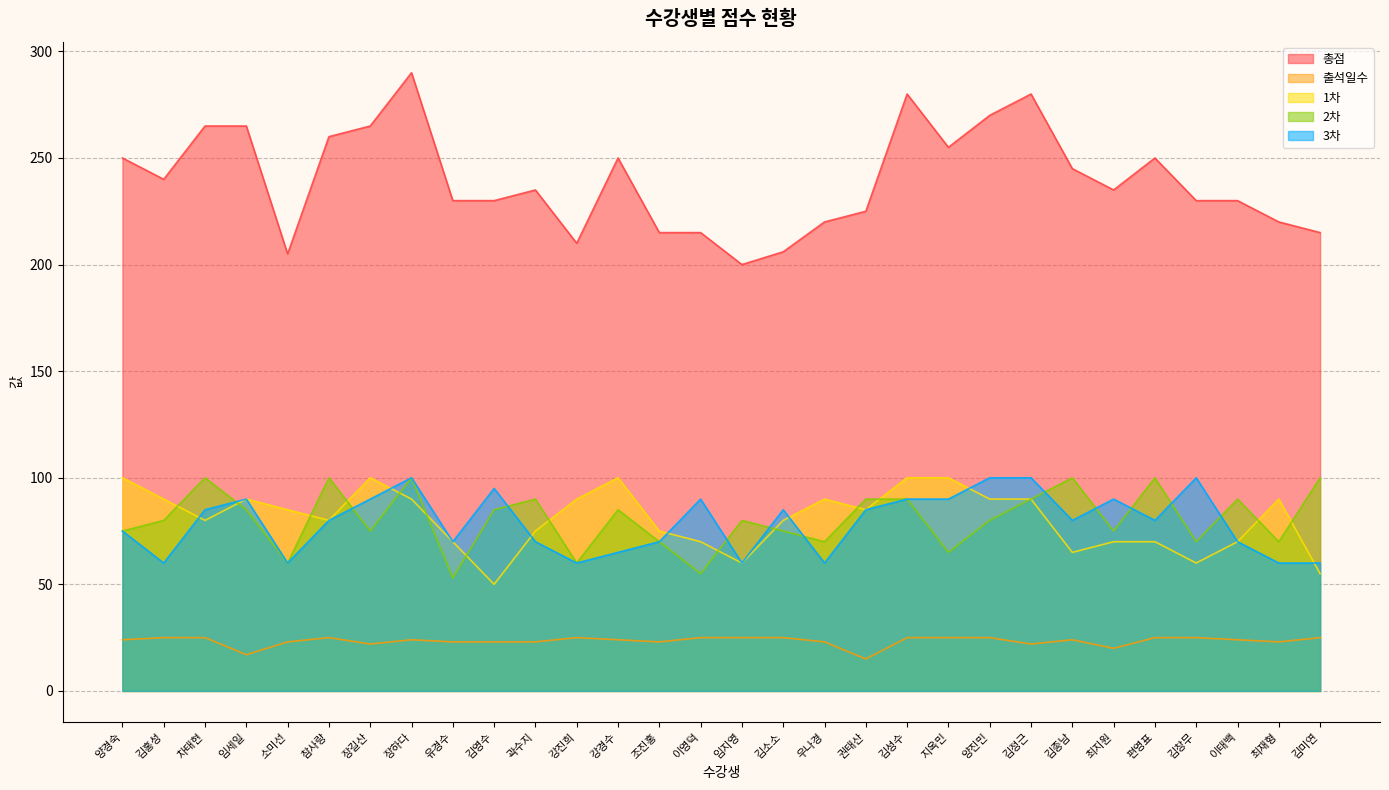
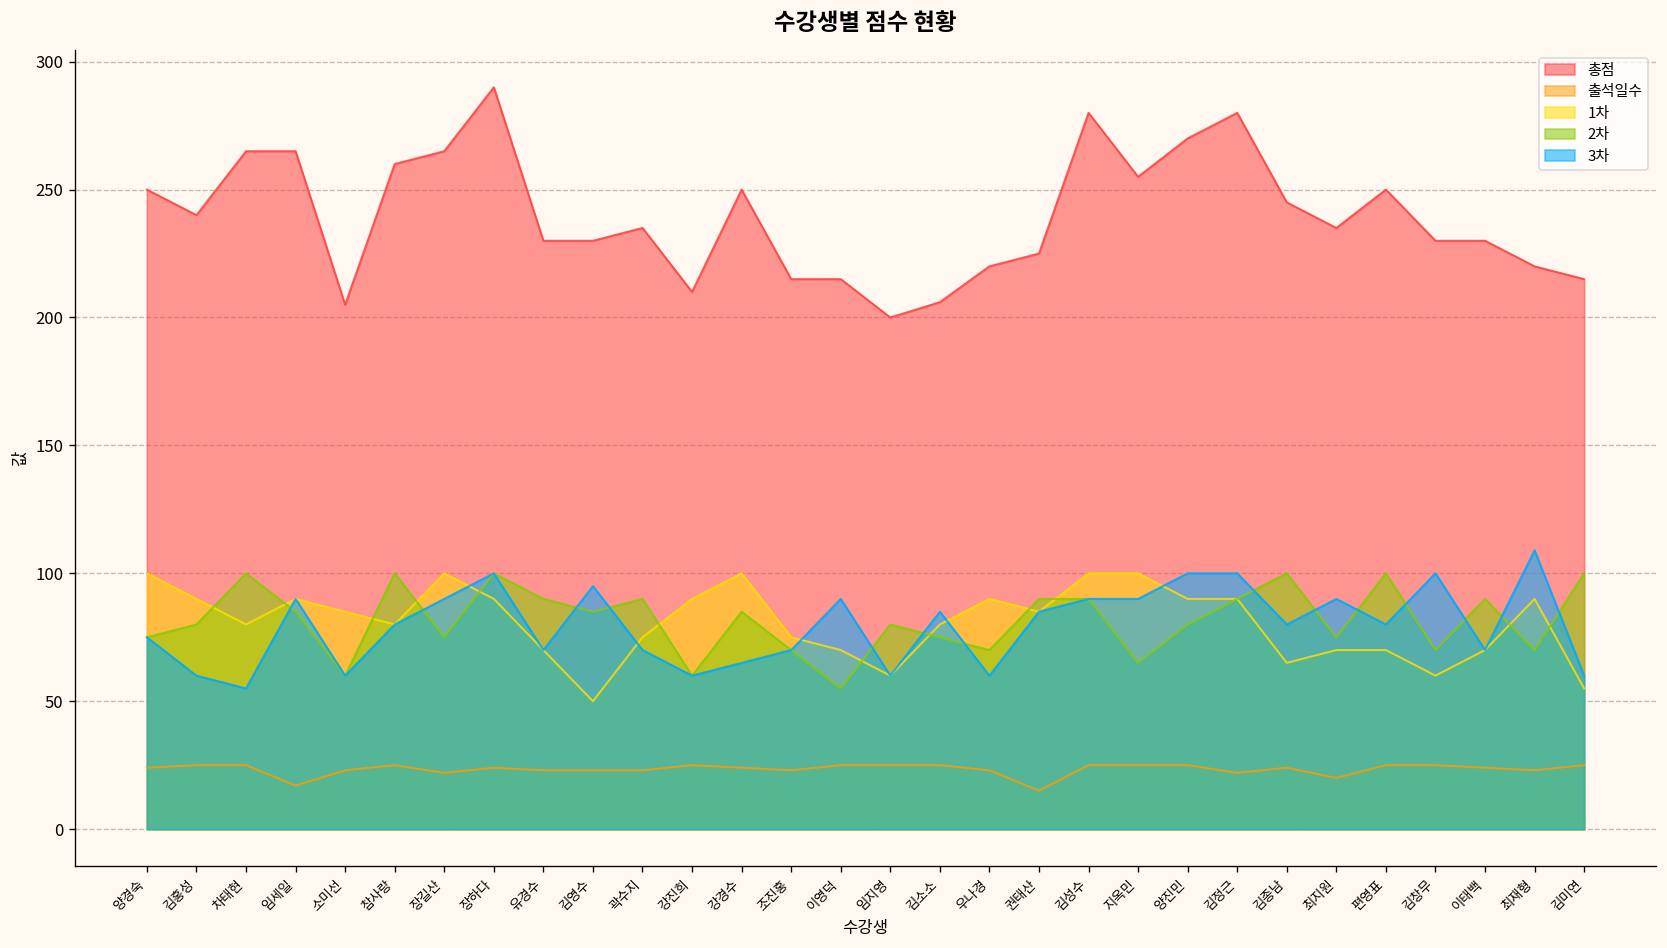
3차, 차태현: 85 -> 55
2차, 유경수: 53 -> 90
3차, 최재형: 60 -> 109
